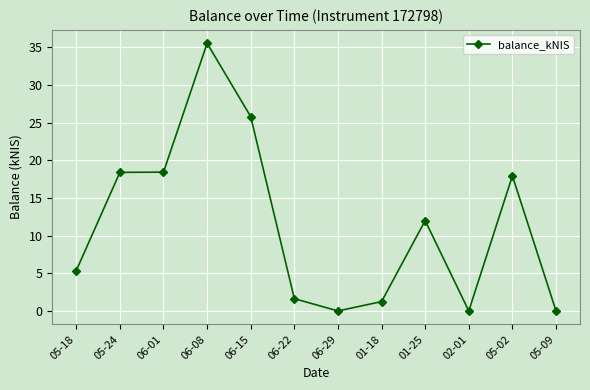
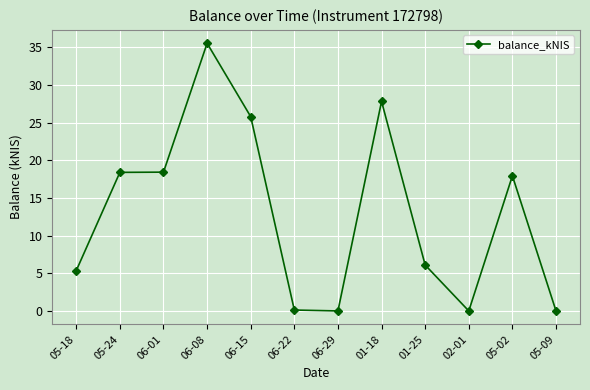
06-22: 2 -> 0
01-18: 1 -> 28
01-25: 12 -> 6
